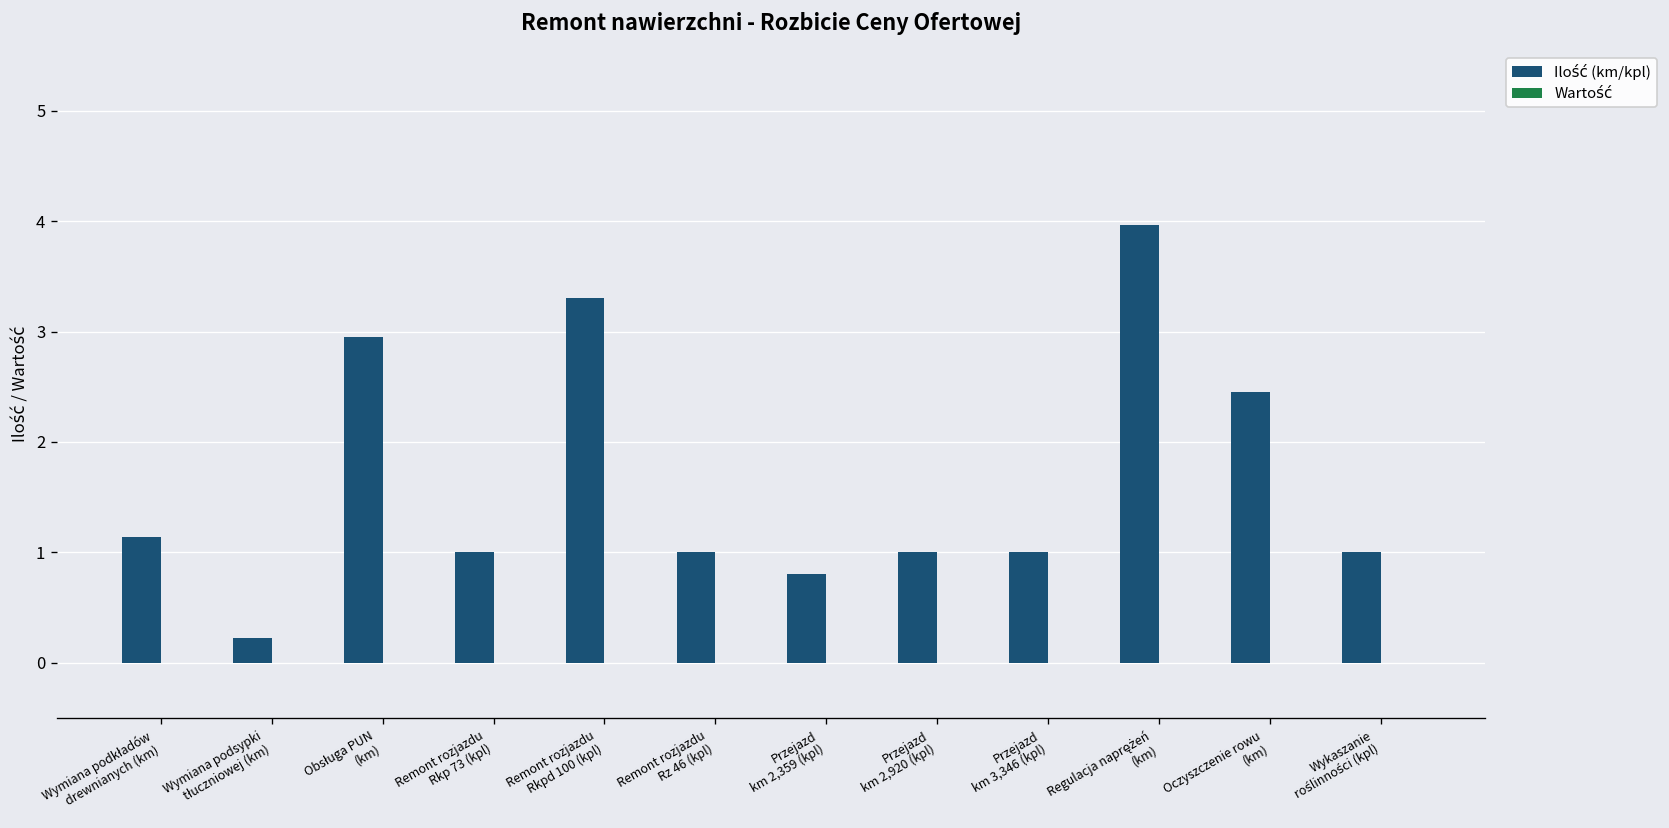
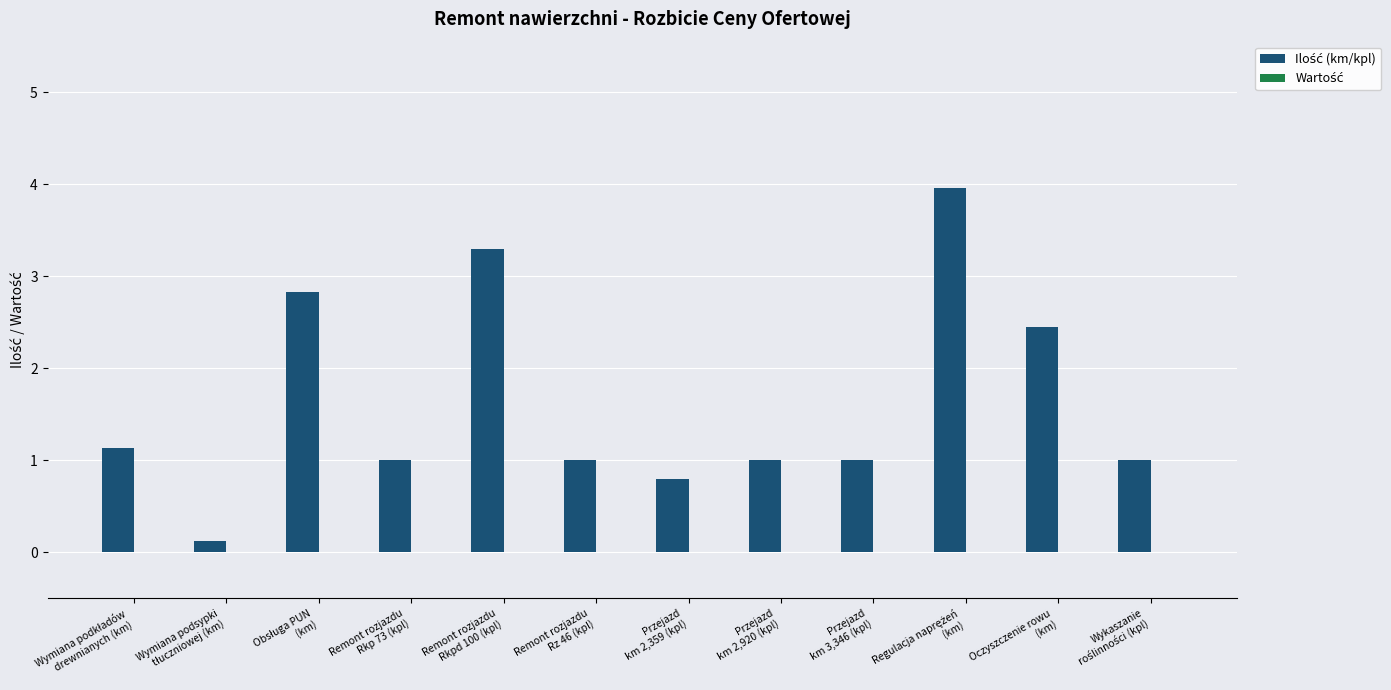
Ilość (km/kpl), Wymiana podsypki tłuczniowej (km): 0.2 -> 0.1
Ilość (km/kpl), Obsługa PUN (km): 2.9 -> 2.8
